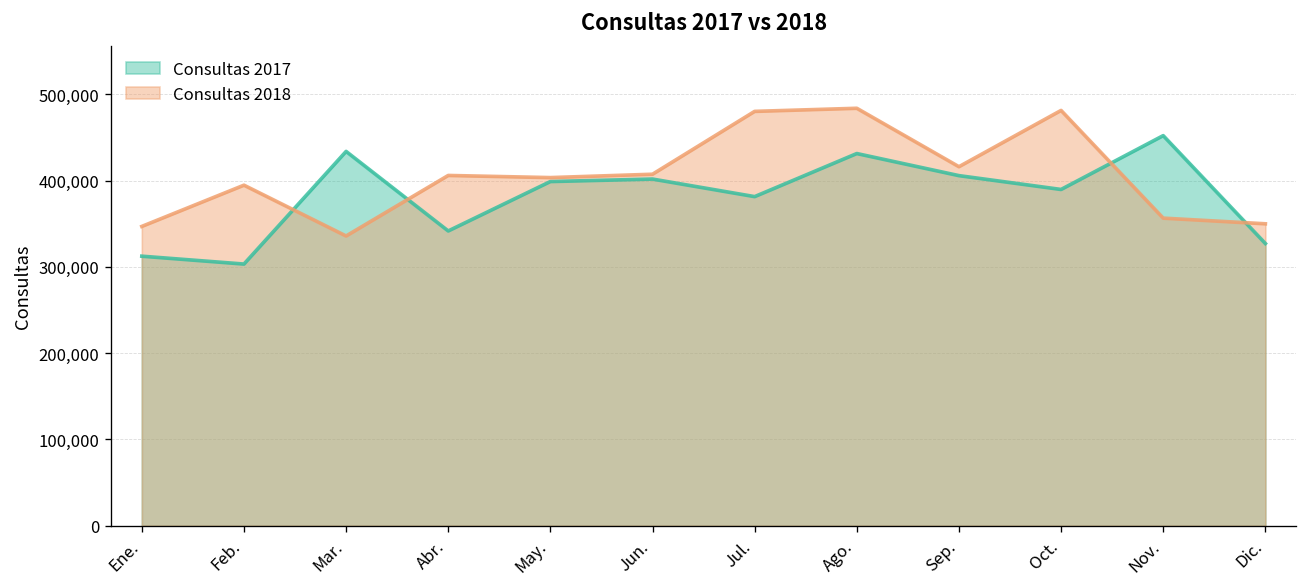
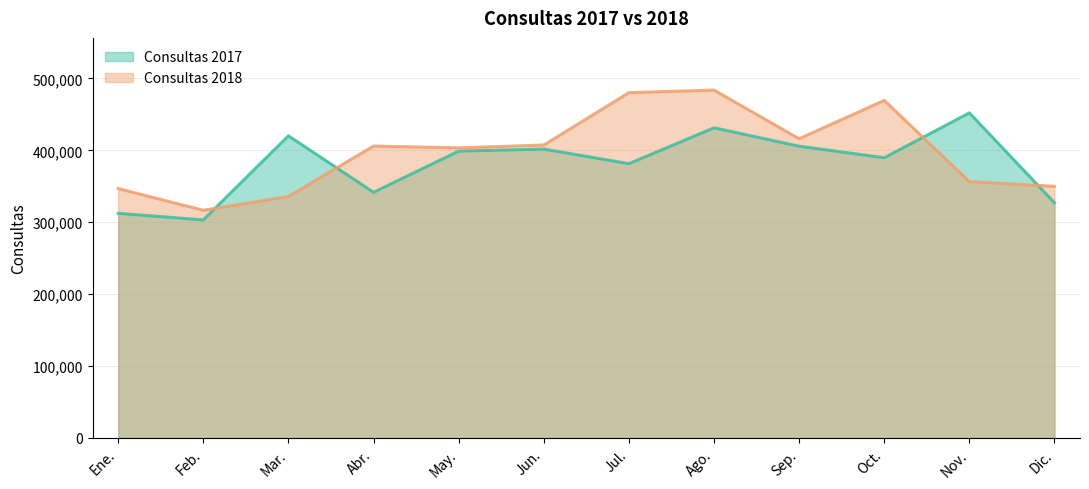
Consultas 2018, Feb.: 390,000 -> 320,000
Consultas 2017, Mar.: 430,000 -> 420,000
Consultas 2018, Oct.: 480,000 -> 470,000
